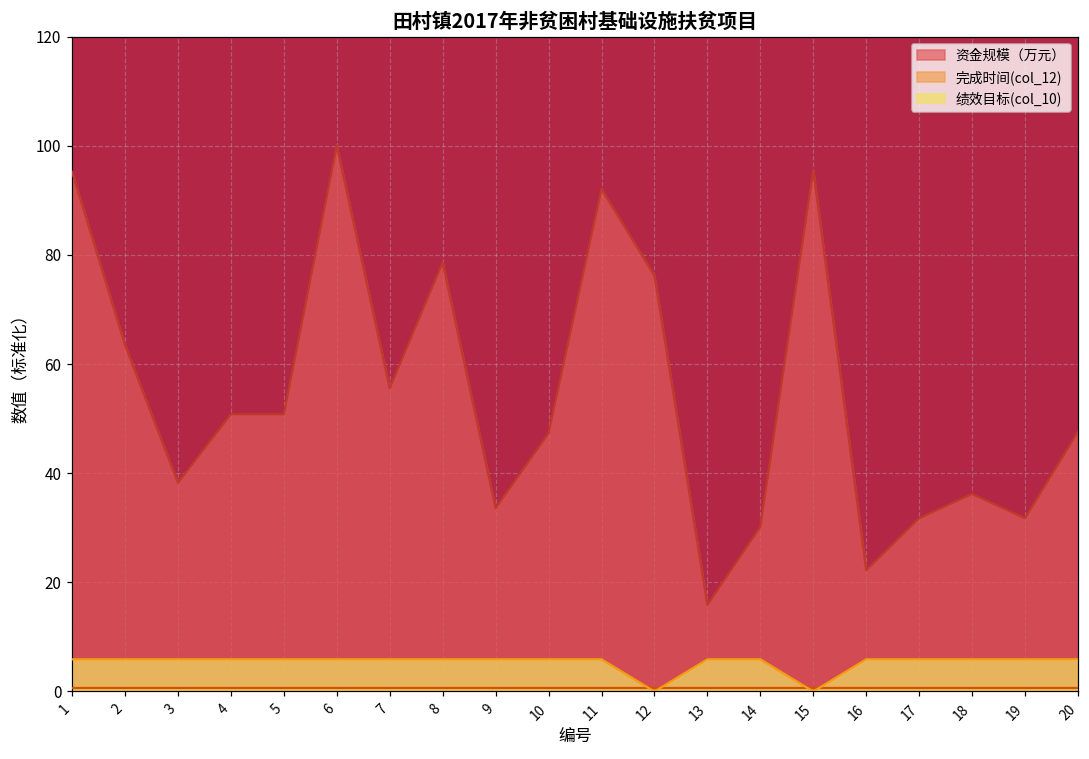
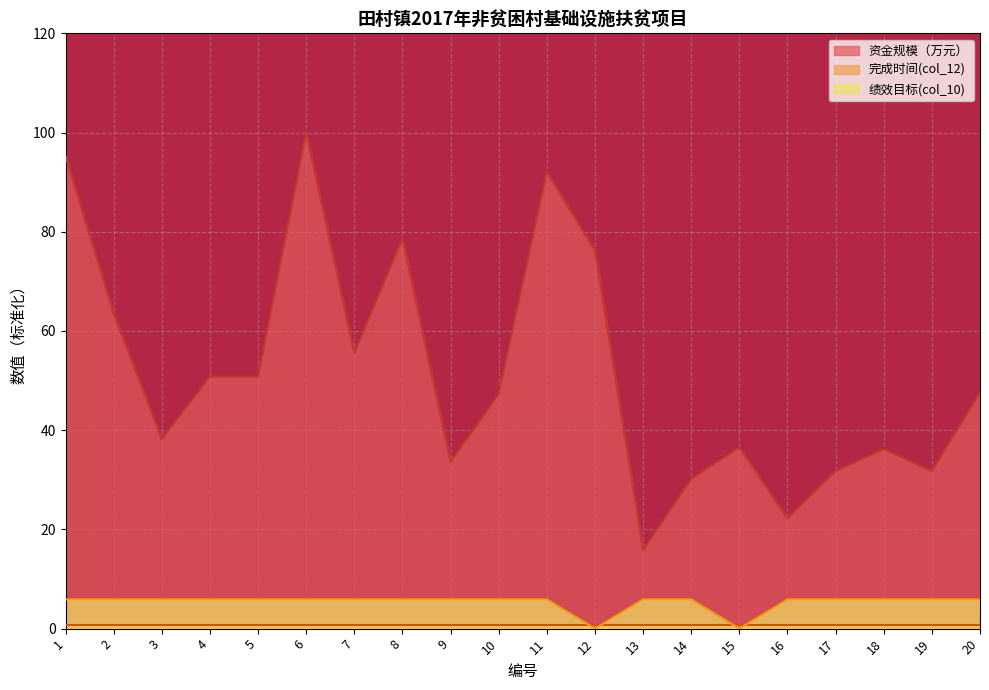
资金规模（万元）, 15: 96 -> 37
